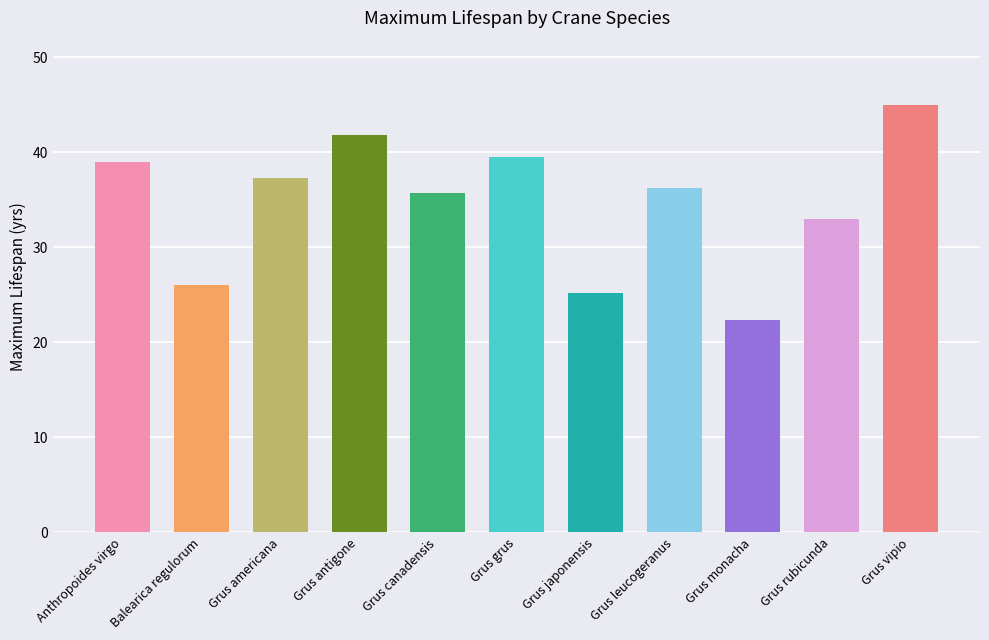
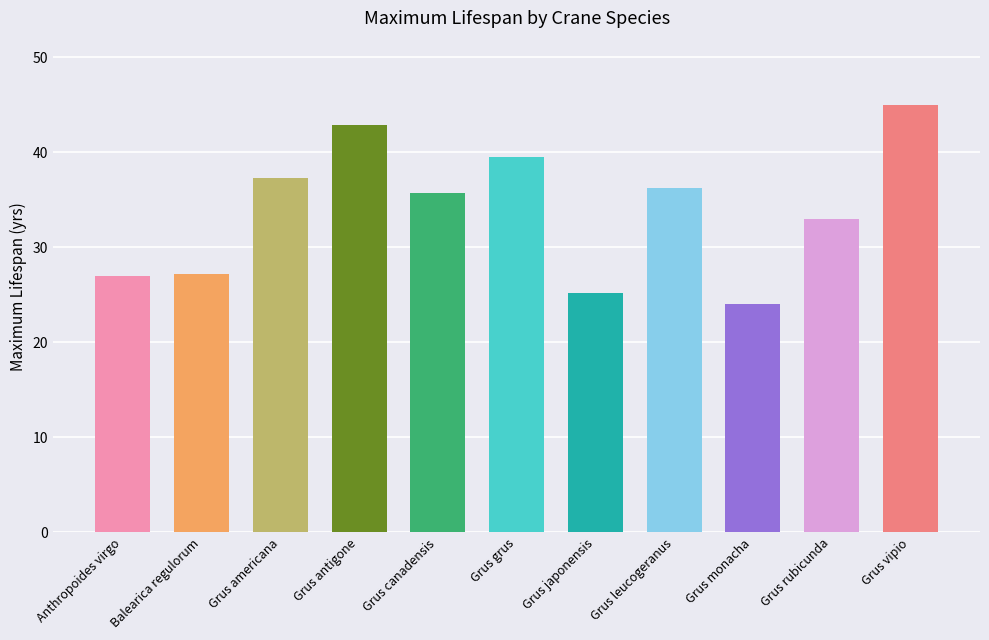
Anthropoides virgo: 39 -> 27
Balearica regulorum: 26 -> 27
Grus antigone: 42 -> 43
Grus monacha: 22 -> 24
